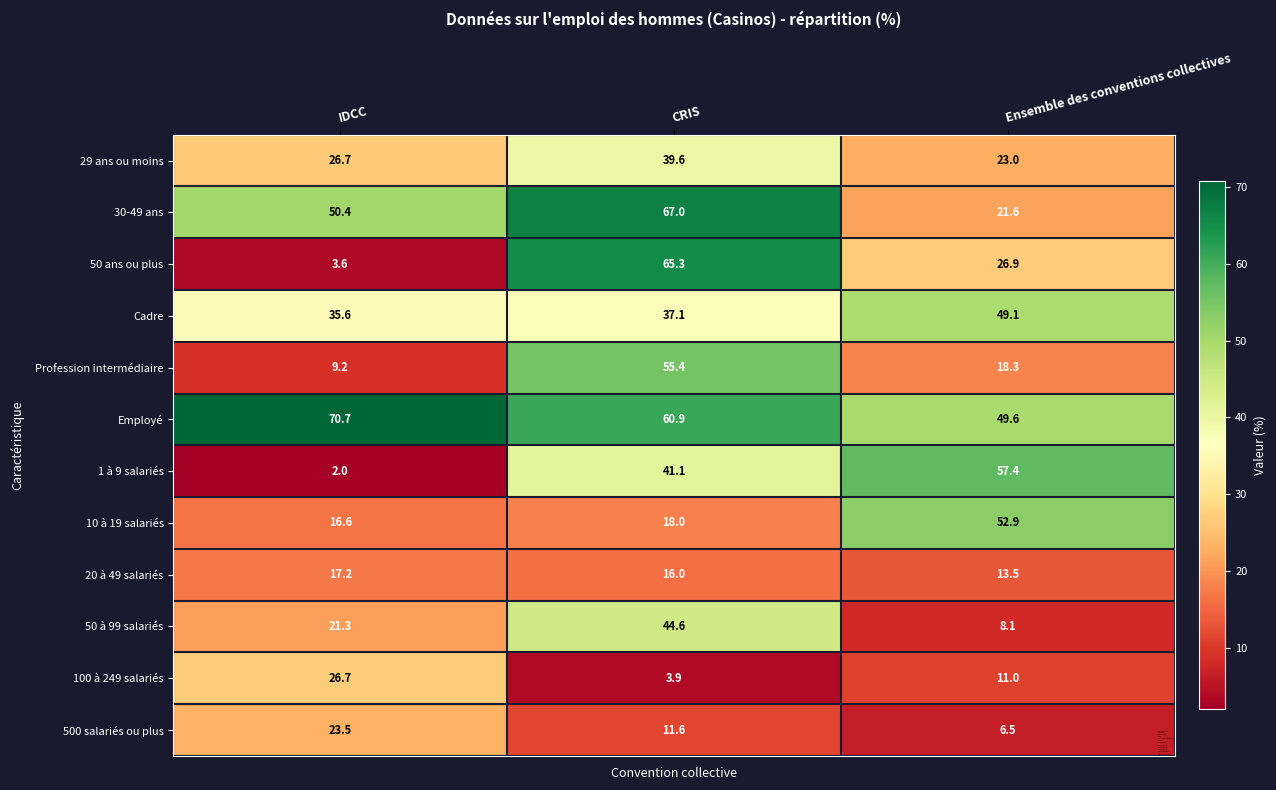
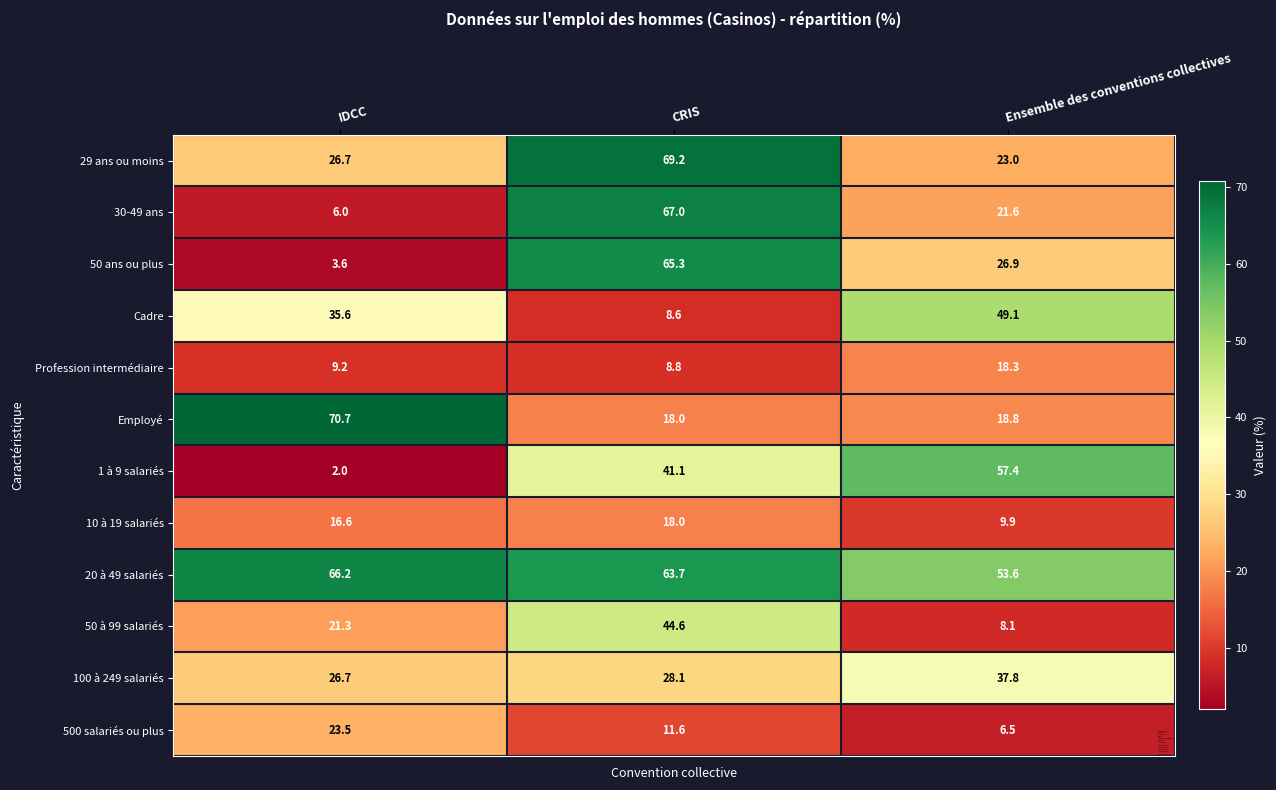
29 ans ou moins, CRIS: 39.6 -> 69.2
30-49 ans, IDCC: 50.4 -> 6.0
Cadre, CRIS: 37.1 -> 8.6
Profession intermédiaire, CRIS: 55.4 -> 8.8
Employé, CRIS: 60.9 -> 18.0
Employé, Ensemble des conventions collectives: 49.6 -> 18.8
10 à 19 salariés, Ensemble des conventions collectives: 52.9 -> 9.9
20 à 49 salariés, IDCC: 17.2 -> 66.2
20 à 49 salariés, CRIS: 16.0 -> 63.7
20 à 49 salariés, Ensemble des conventions collectives: 13.5 -> 53.6
100 à 249 salariés, CRIS: 3.9 -> 28.1
100 à 249 salariés, Ensemble des conventions collectives: 11.0 -> 37.8
